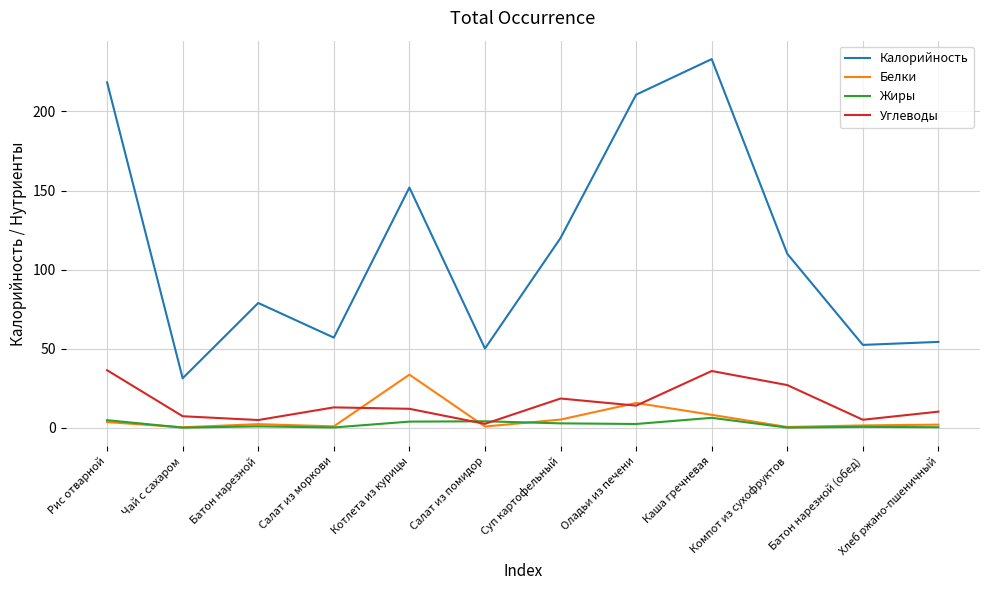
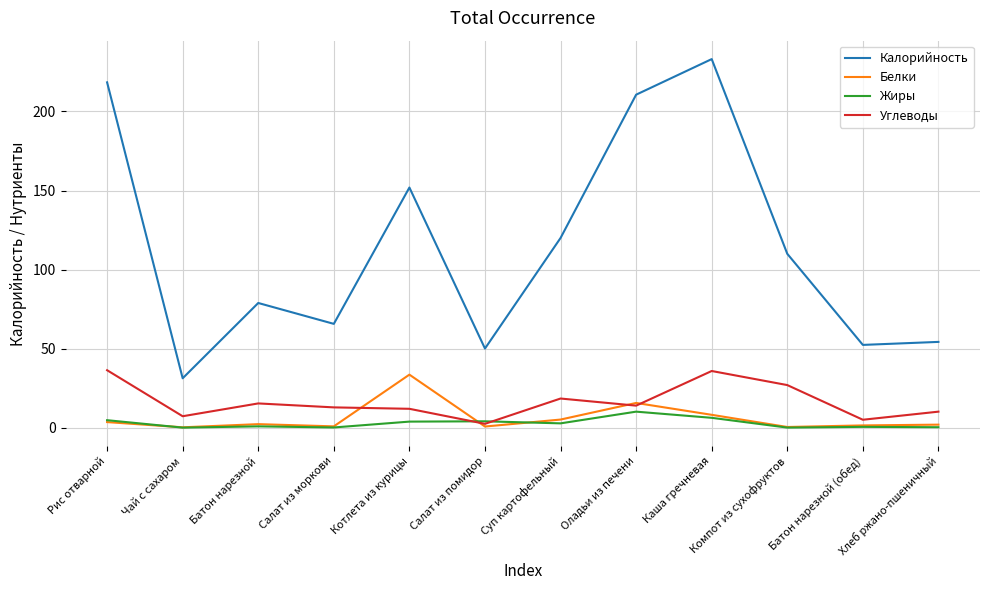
Углеводы, Батон нарезной: 5 -> 15
Калорийность, Салат из моркови: 57 -> 66
Жиры, Оладьи из печени: 2 -> 10
